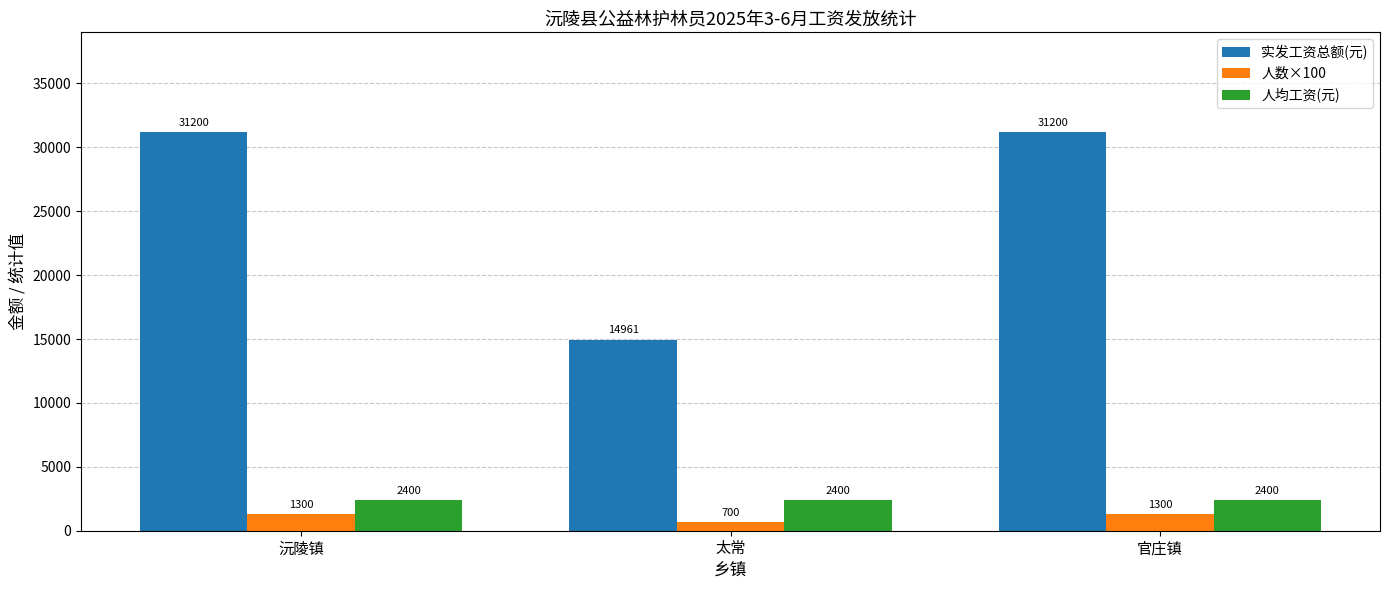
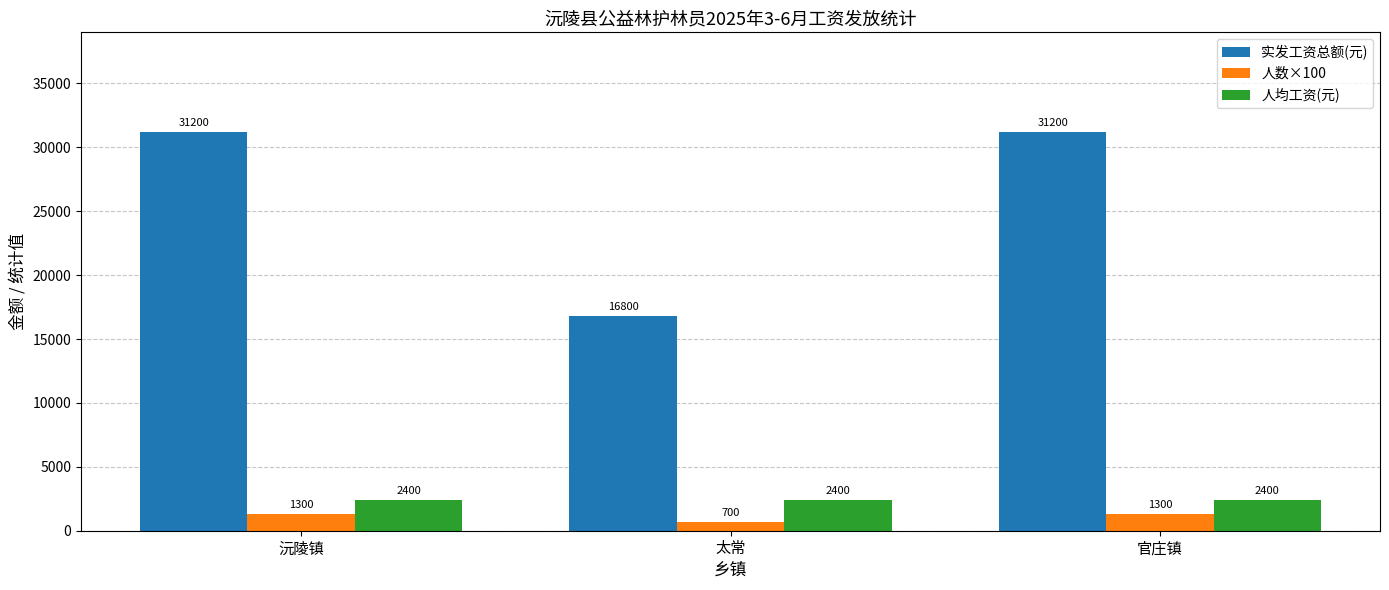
实发工资总额(元), 太常: 14961 -> 16800
